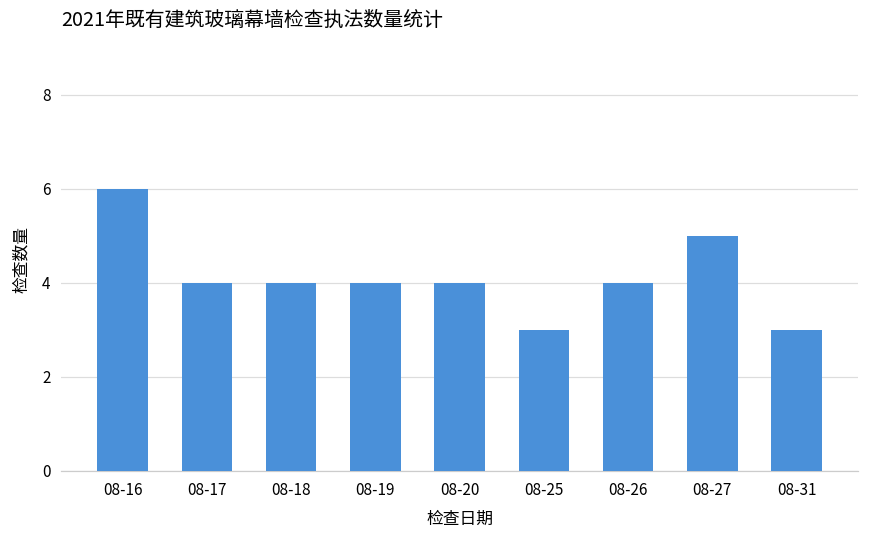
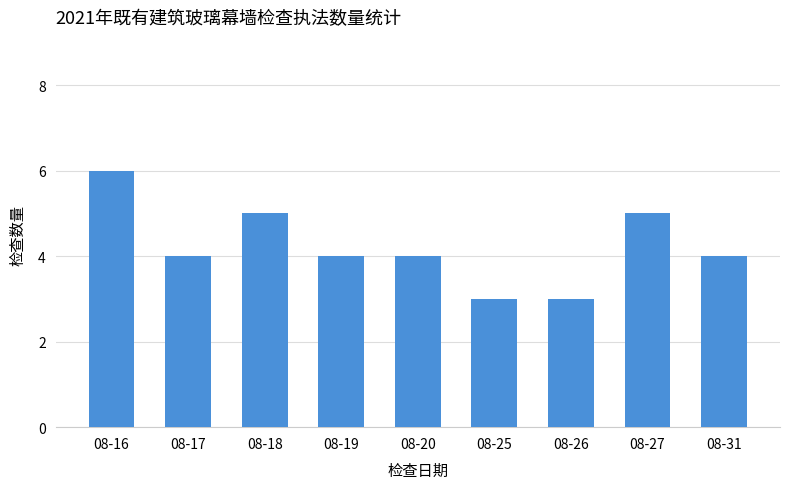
08-18: 4 -> 5
08-26: 4 -> 3
08-31: 3 -> 4
